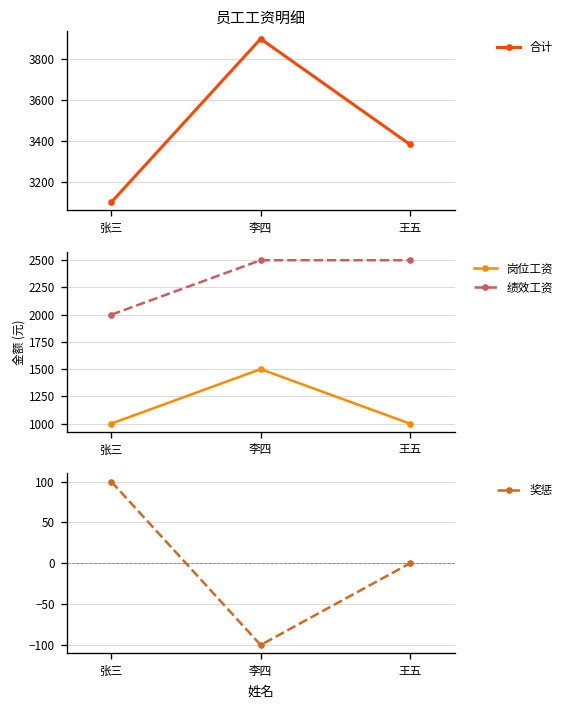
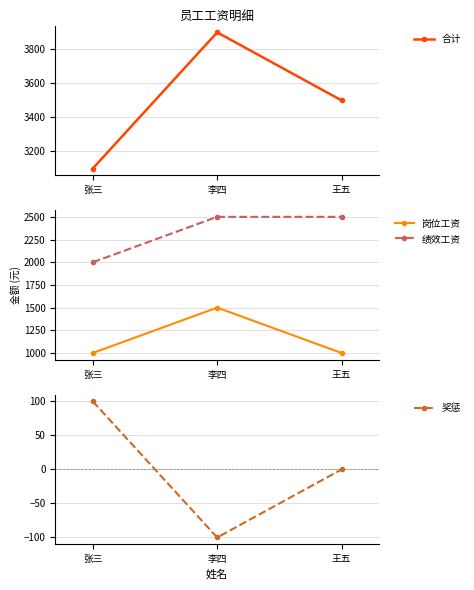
员工工资明细, 王五: 3380 -> 3500
